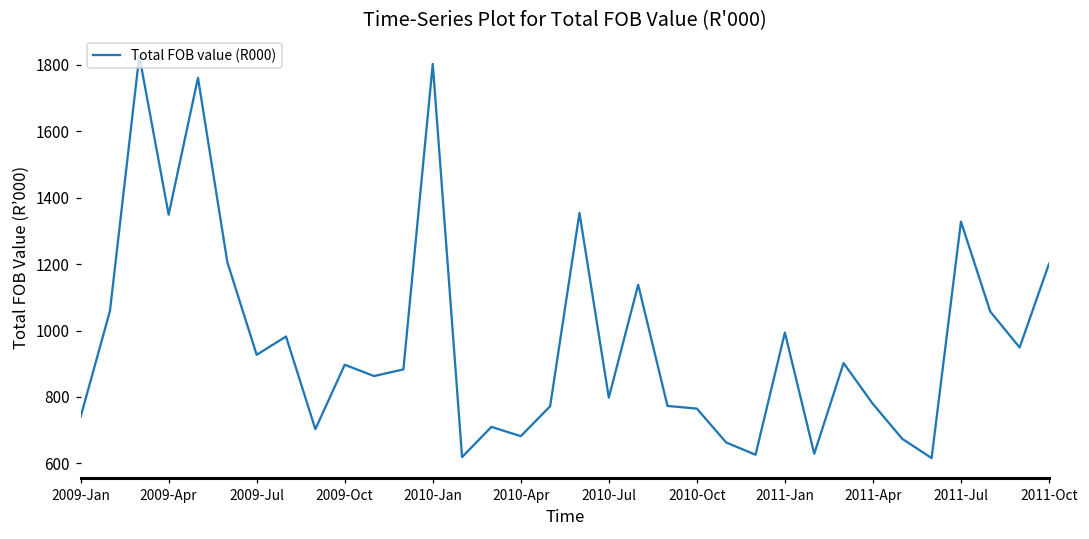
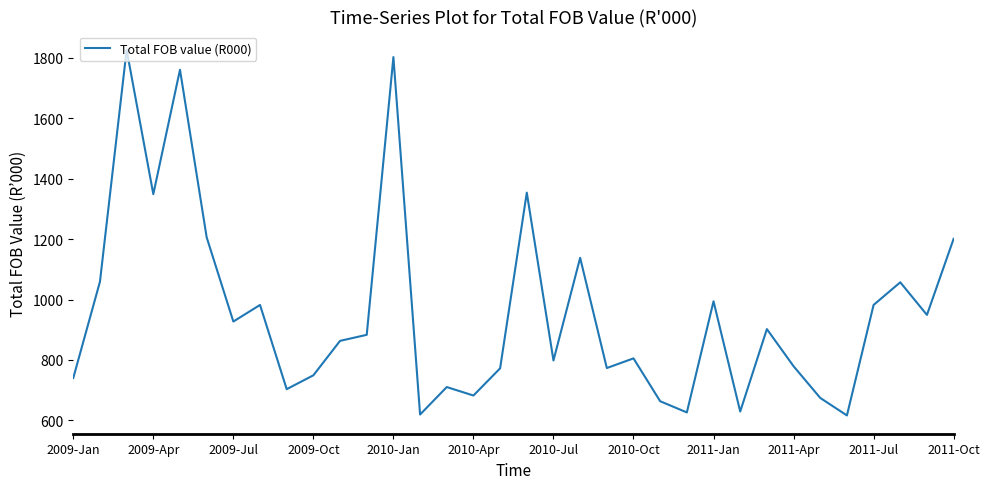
2009-Oct: 900 -> 750
2010-Oct: 770 -> 810
2011-Jul: 1330 -> 980
